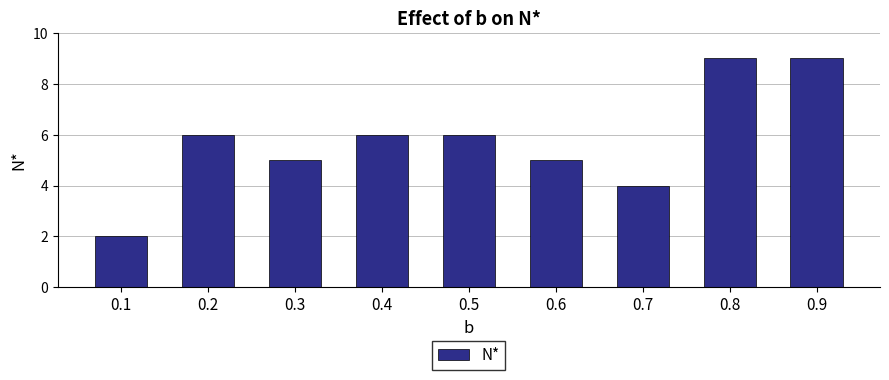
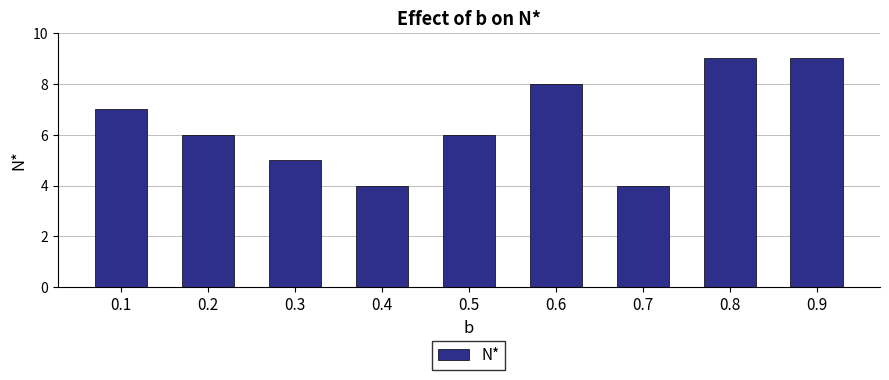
0.1: 2 -> 7
0.4: 6 -> 4
0.6: 5 -> 8
